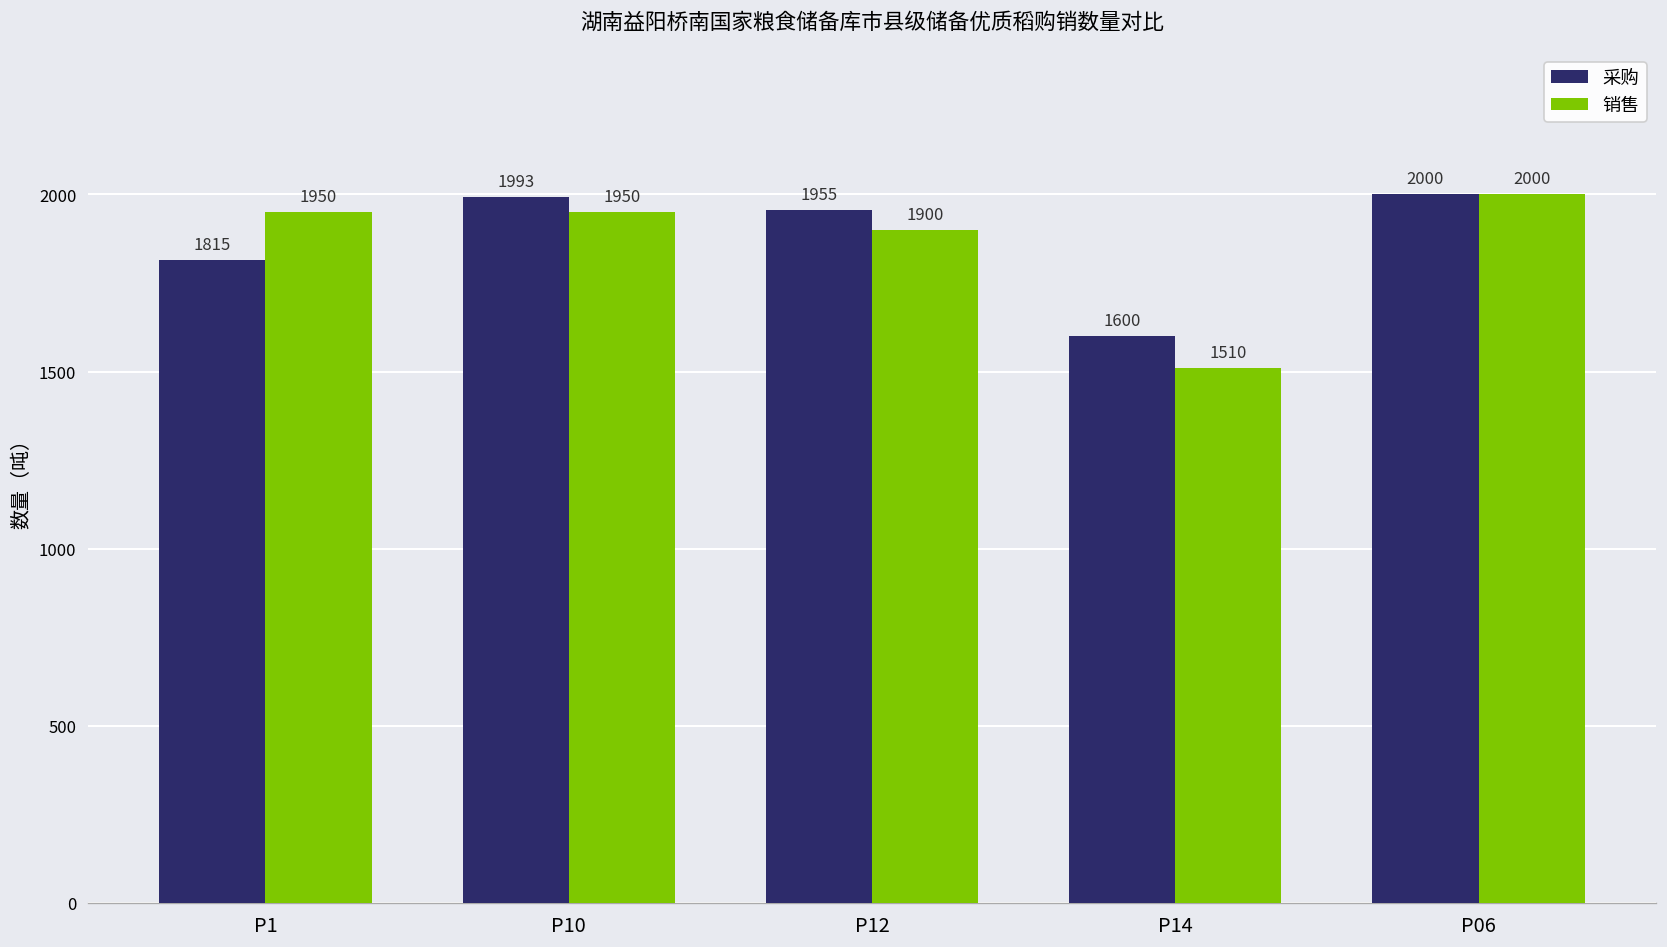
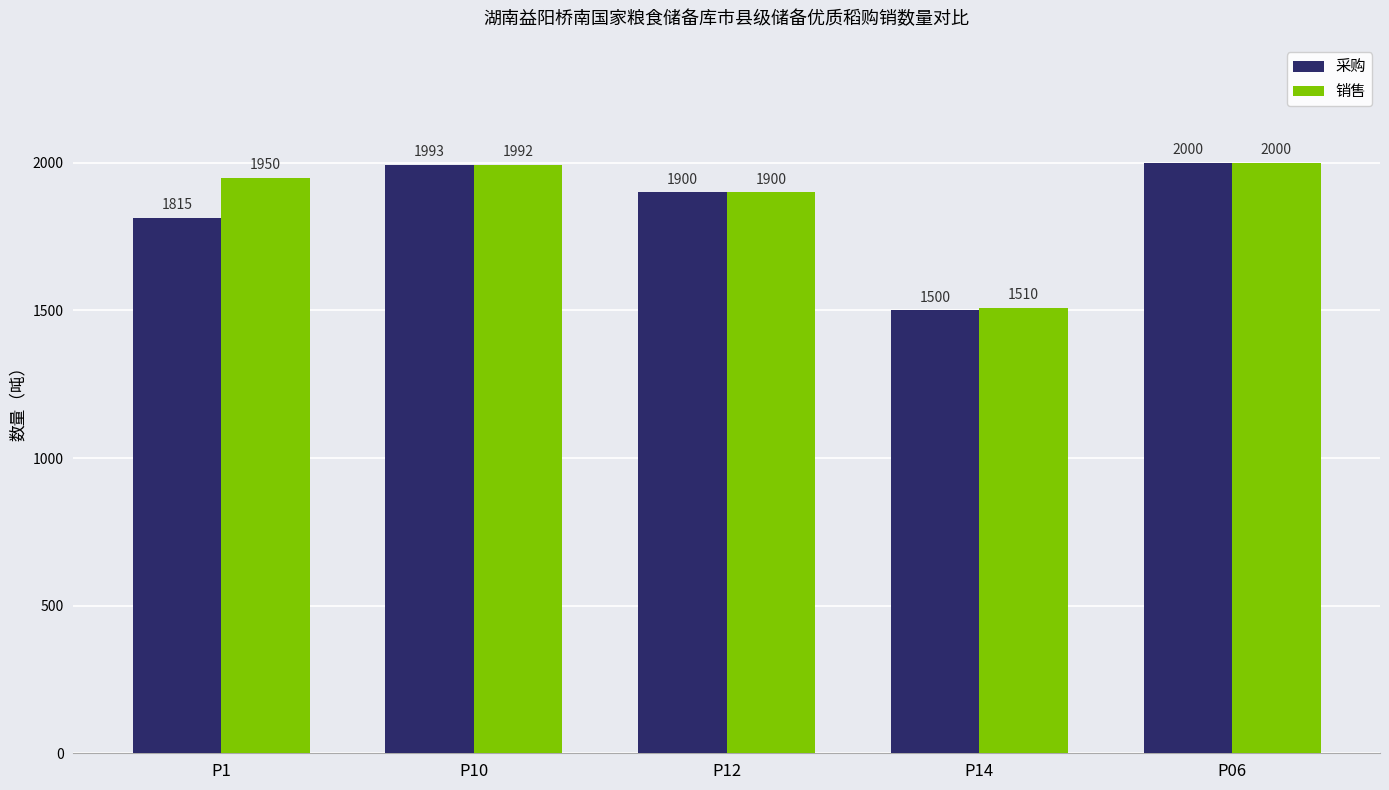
销售, P10: 1950 -> 1992
采购, P12: 1955 -> 1900
采购, P14: 1600 -> 1500
